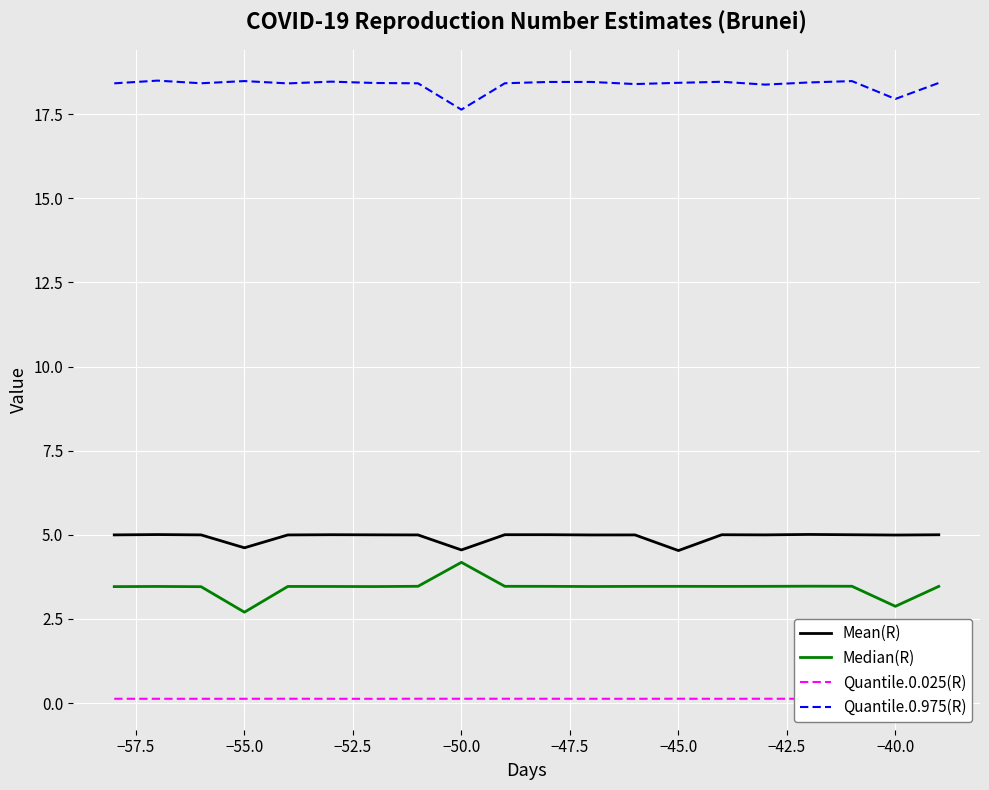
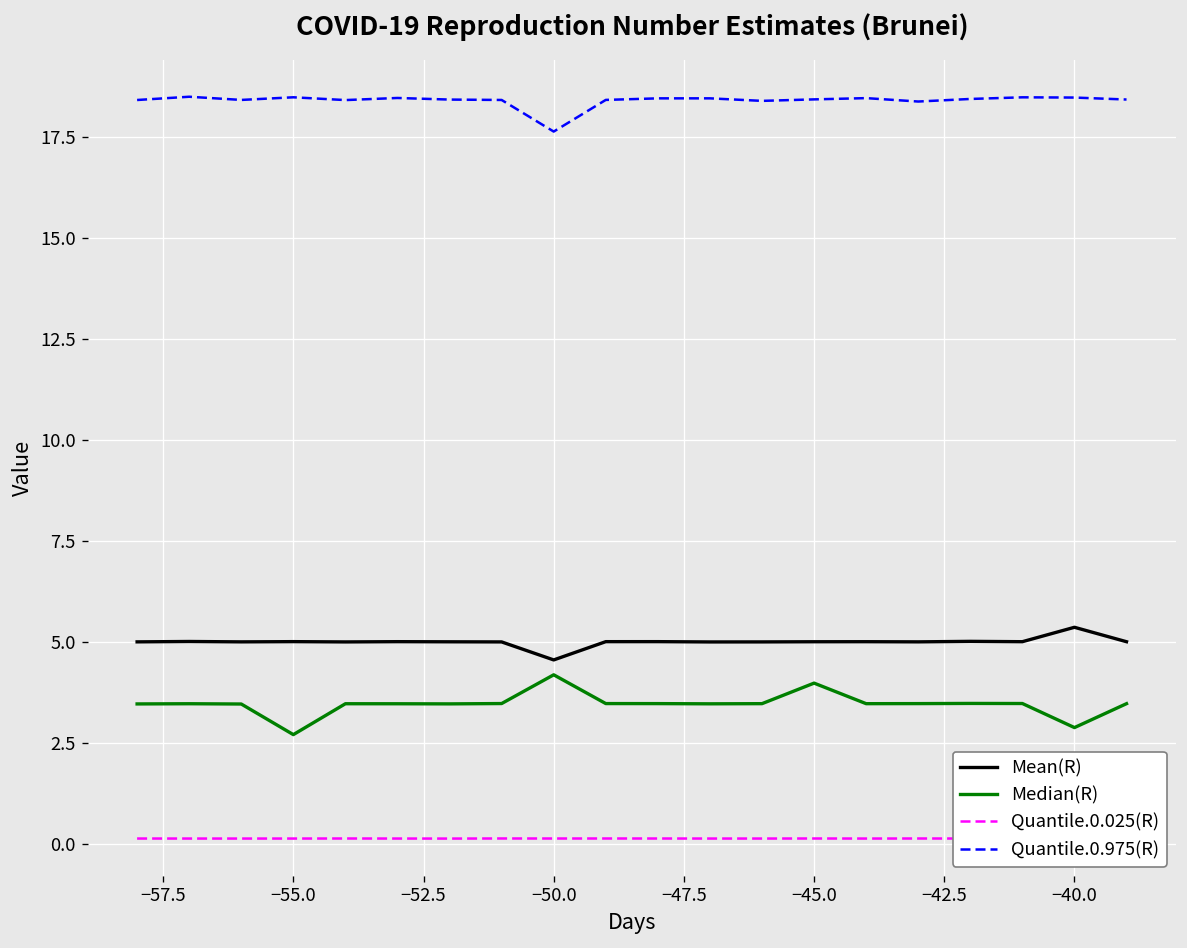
Mean(R), −55.0: 4.6 -> 5.0
Mean(R), −45.0: 4.5 -> 5.0
Median(R), −45.0: 3.5 -> 4.0
Mean(R), −40.0: 5.0 -> 5.4
Quantile.0.975(R), −40.0: 18.0 -> 18.5
